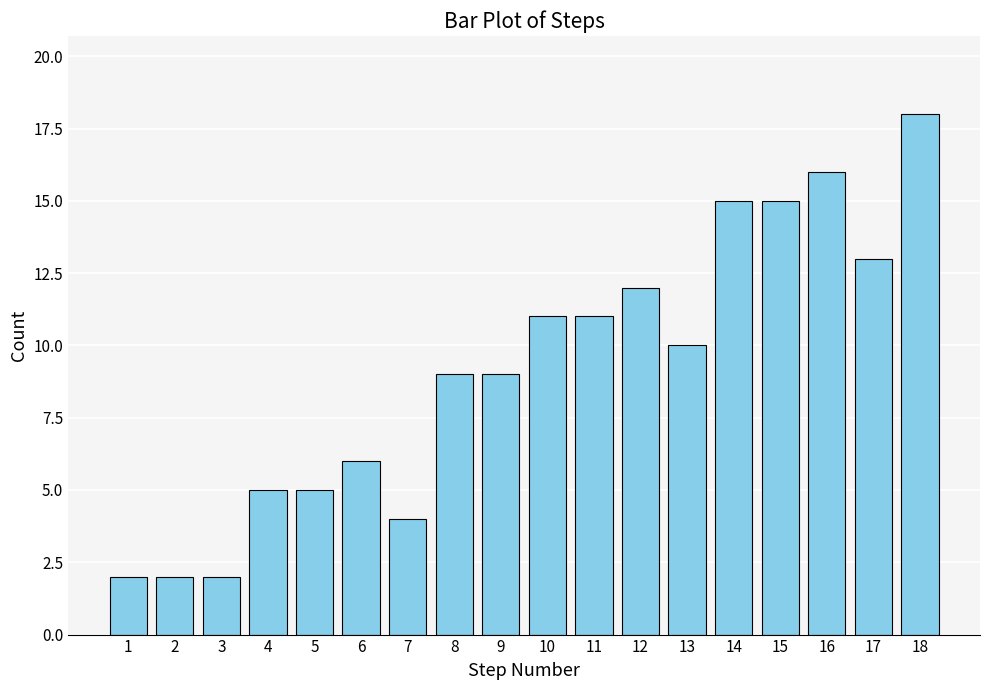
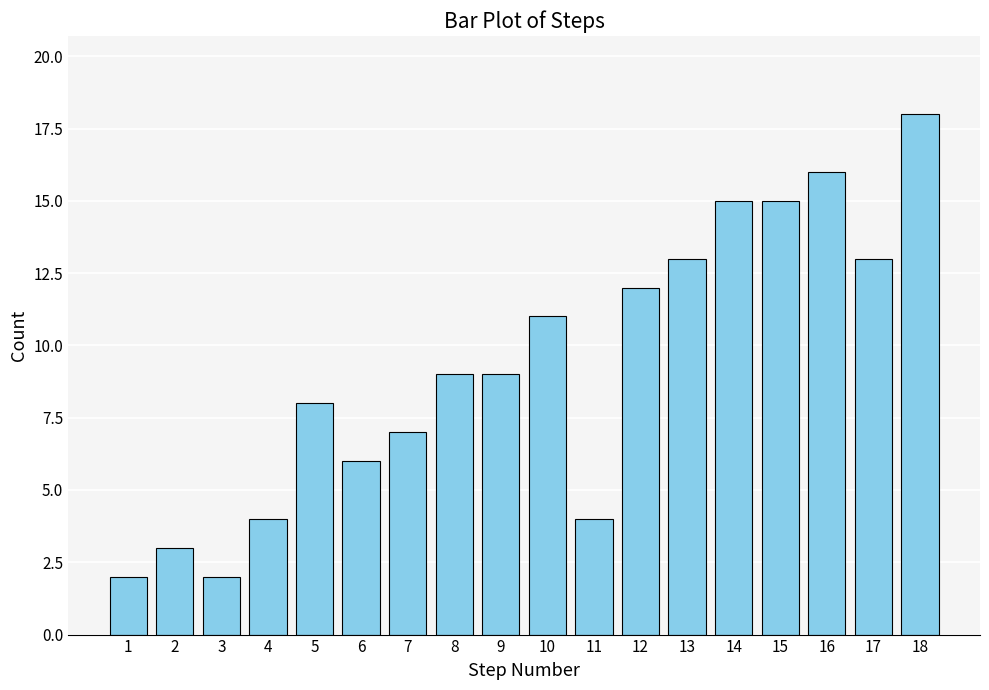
2: 2 -> 3
4: 5 -> 4
5: 5 -> 8
7: 4 -> 7
11: 11 -> 4
13: 10 -> 13
